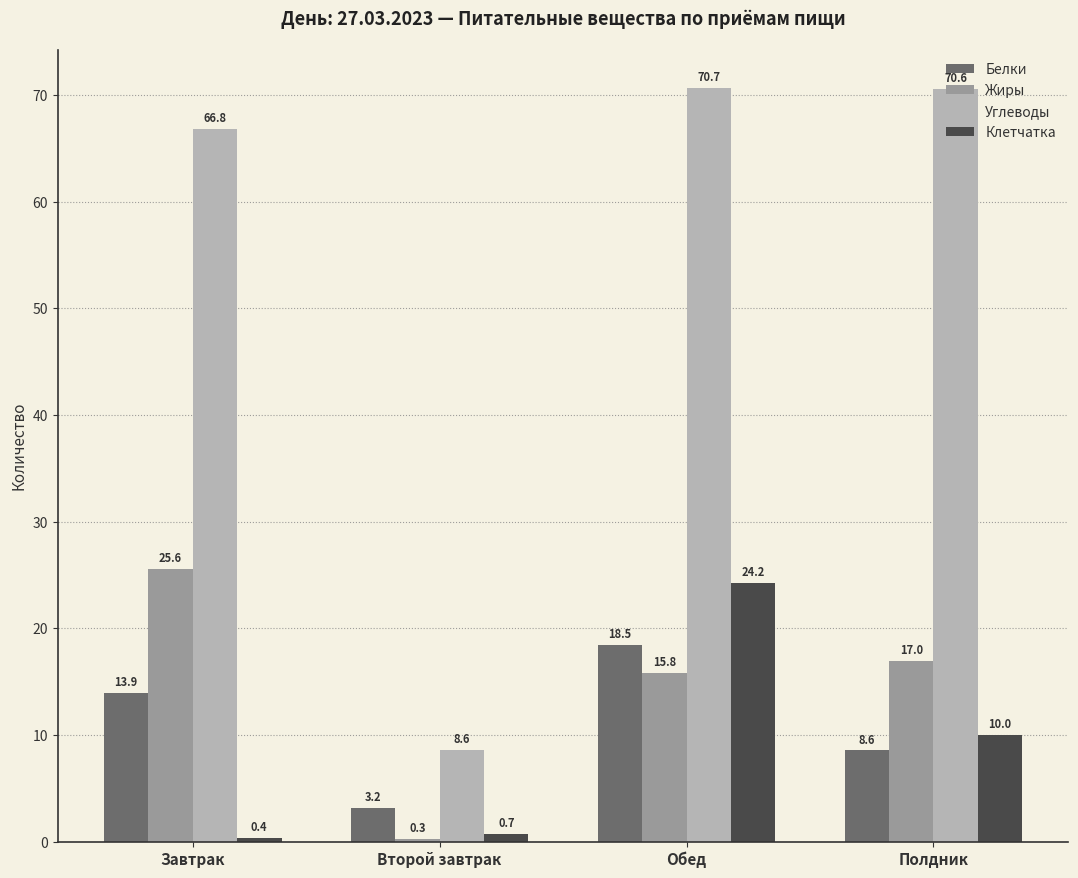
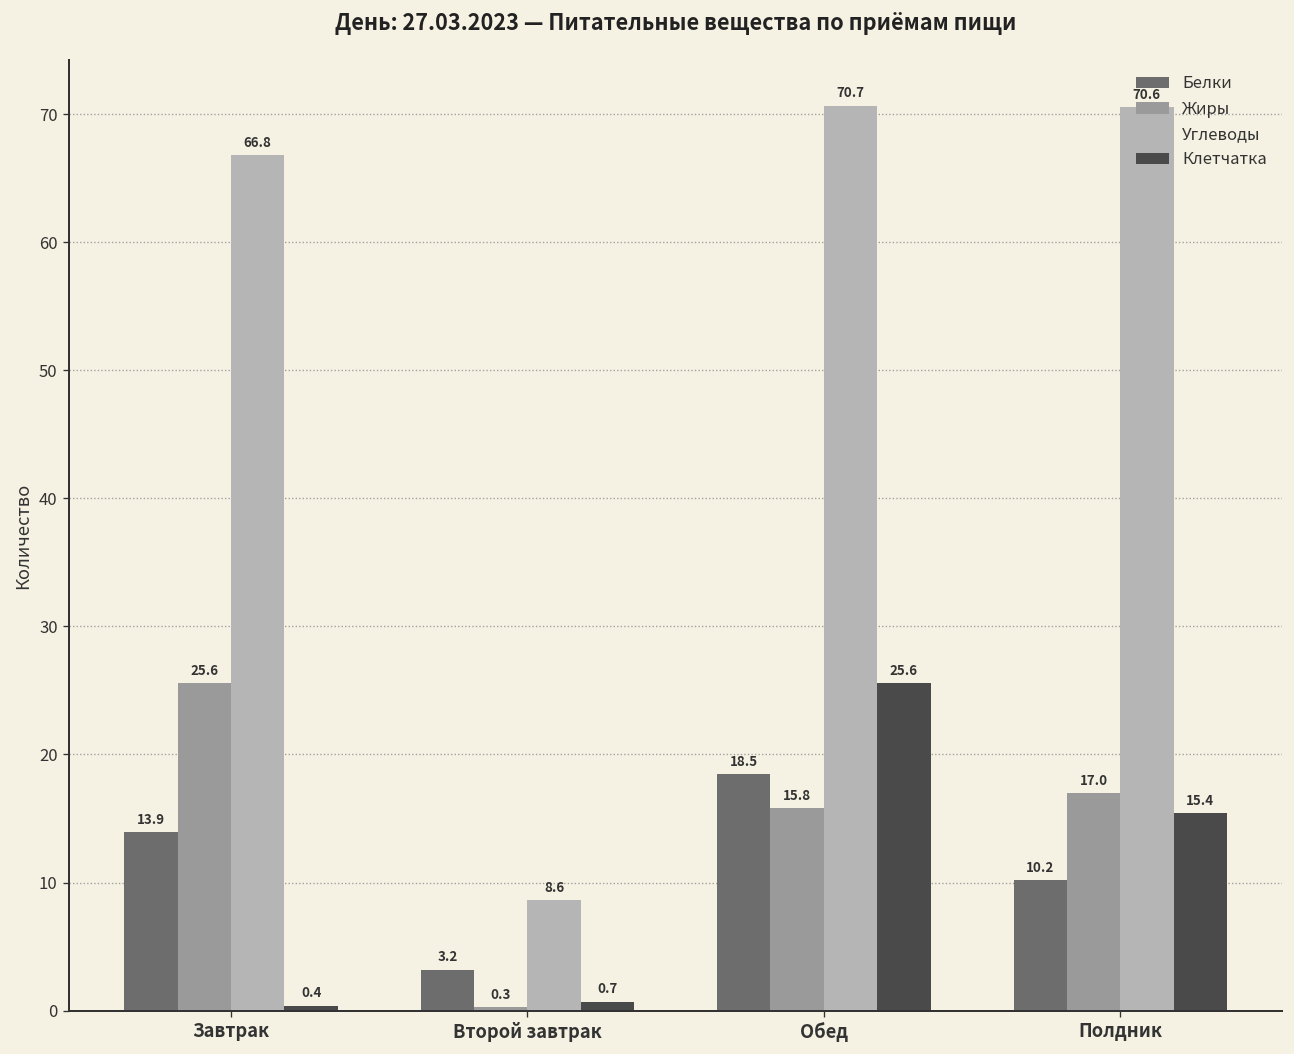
Клетчатка, Обед: 24.2 -> 25.6
Белки, Полдник: 8.6 -> 10.2
Клетчатка, Полдник: 10.0 -> 15.4
